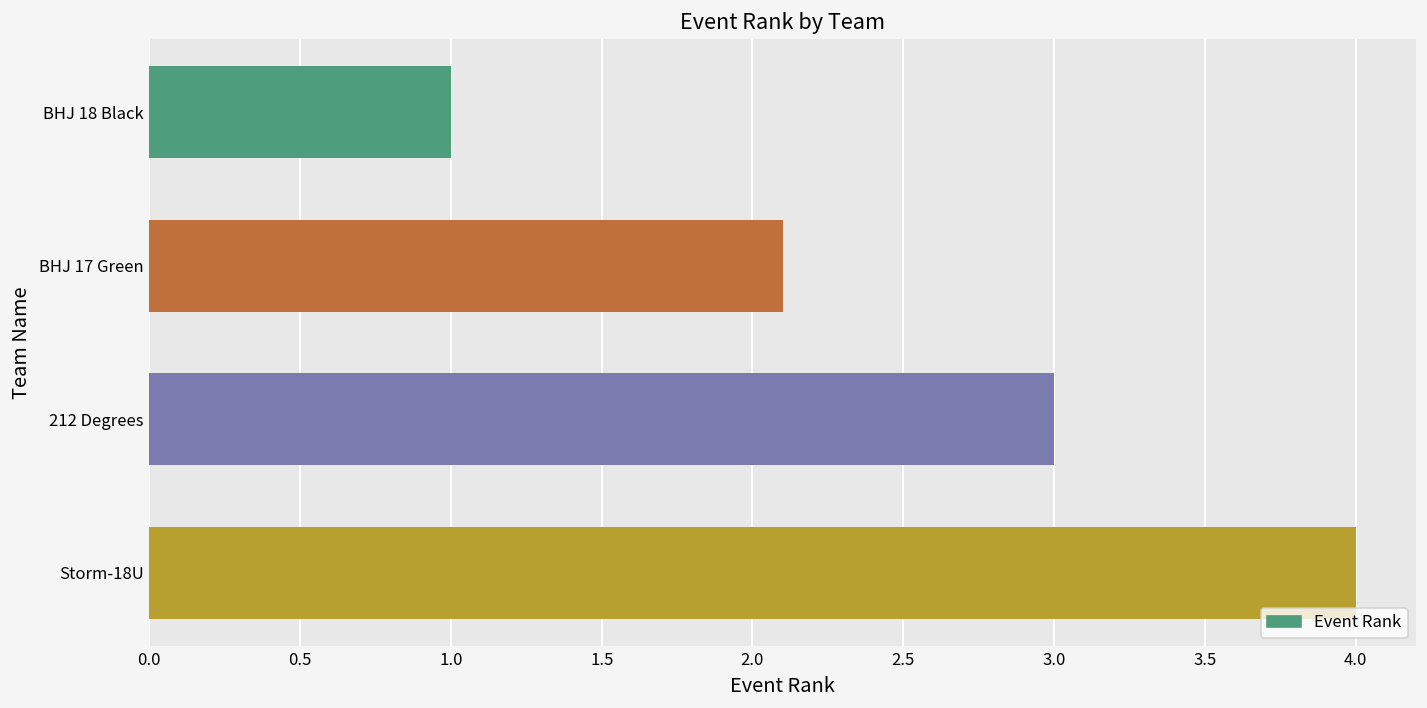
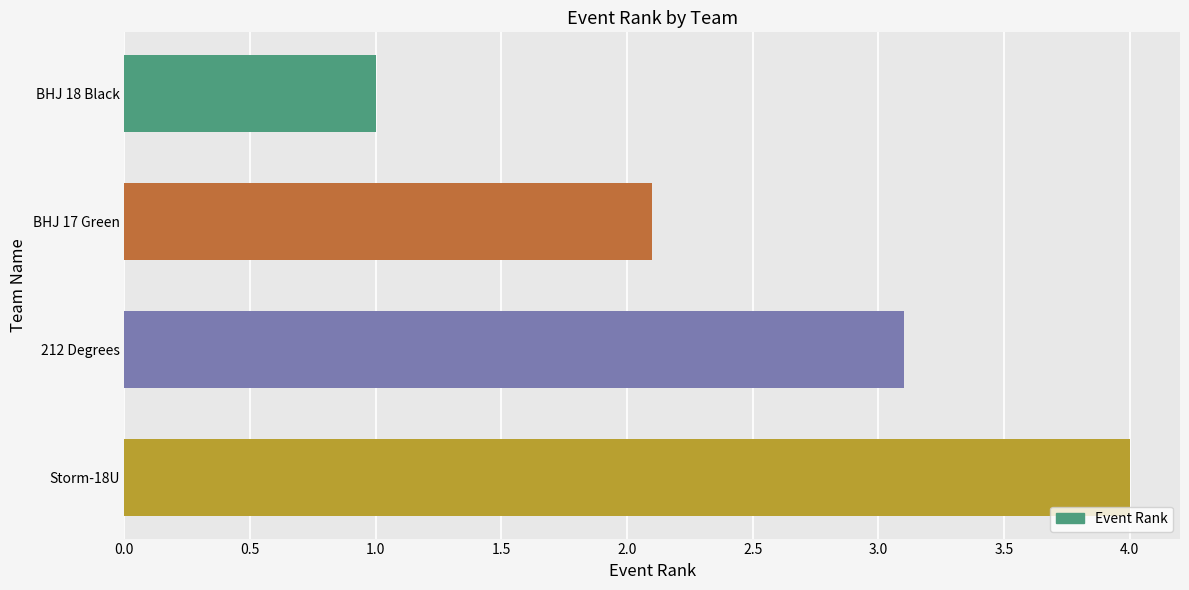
212 Degrees: 3.0 -> 3.1
